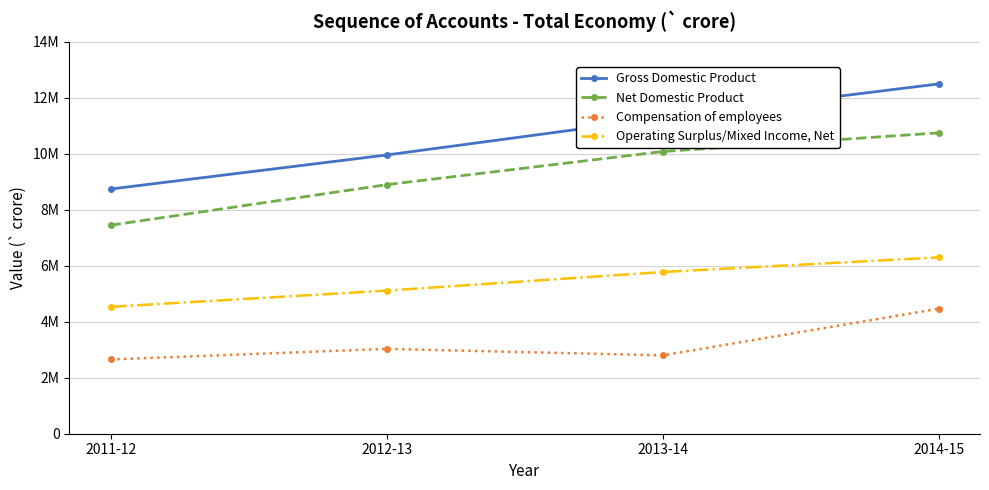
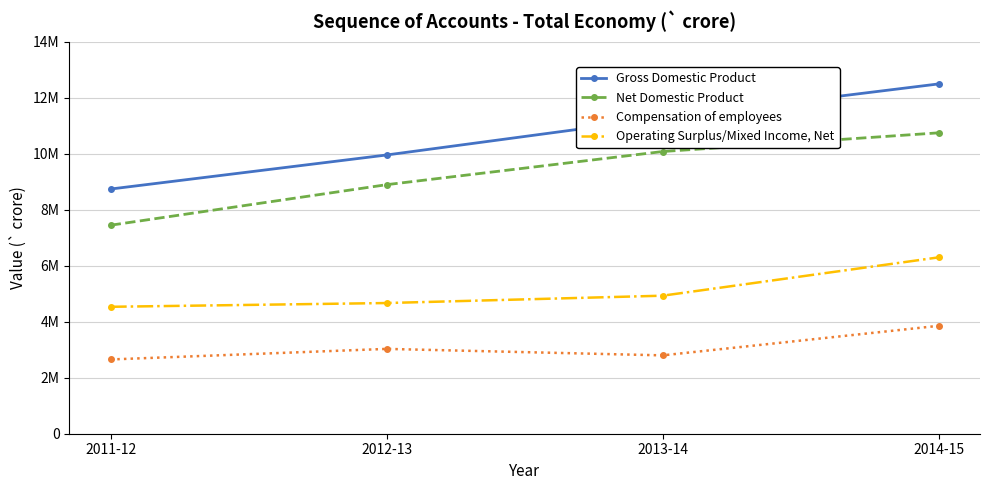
Operating Surplus/Mixed Income, Net, 2012-13: 5100000 -> 4700000
Operating Surplus/Mixed Income, Net, 2013-14: 5800000 -> 4900000
Compensation of employees, 2014-15: 4500000 -> 3900000
